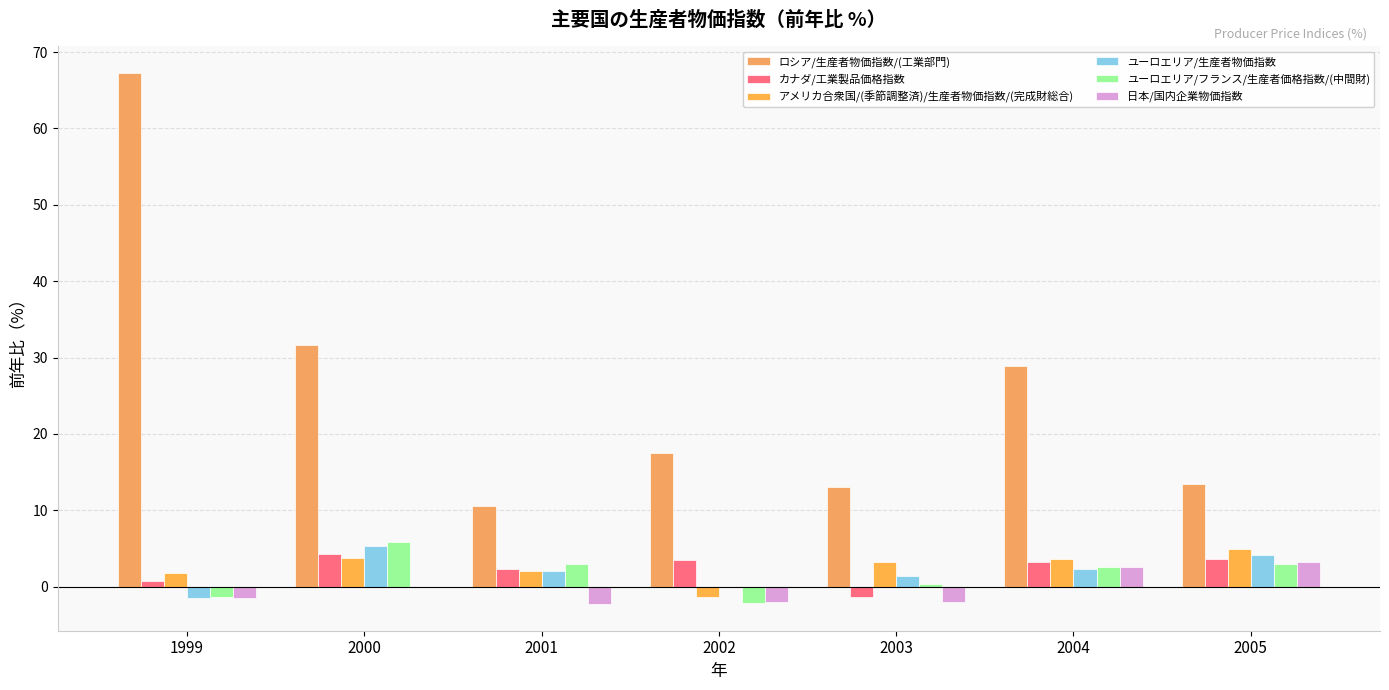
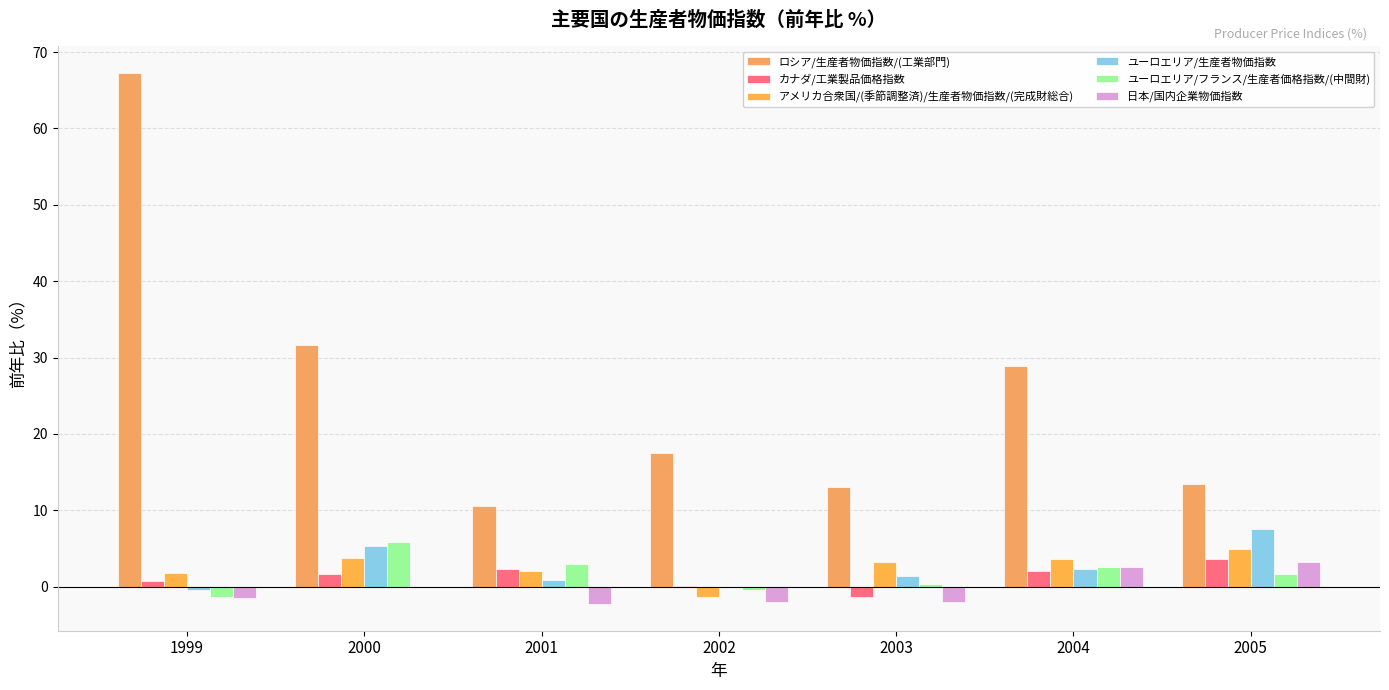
ユーロエリア/生産者物価指数, 1999: -2 -> 0
カナダ/工業製品価格指数, 2000: 4 -> 2
ユーロエリア/生産者物価指数, 2001: 2 -> 1
カナダ/工業製品価格指数, 2002: 4 -> 0
ユーロエリア/フランス/生産者価格指数/(中間財), 2002: -2 -> -1
カナダ/工業製品価格指数, 2004: 3 -> 2
ユーロエリア/生産者物価指数, 2005: 4 -> 8
ユーロエリア/フランス/生産者価格指数/(中間財), 2005: 3 -> 2
